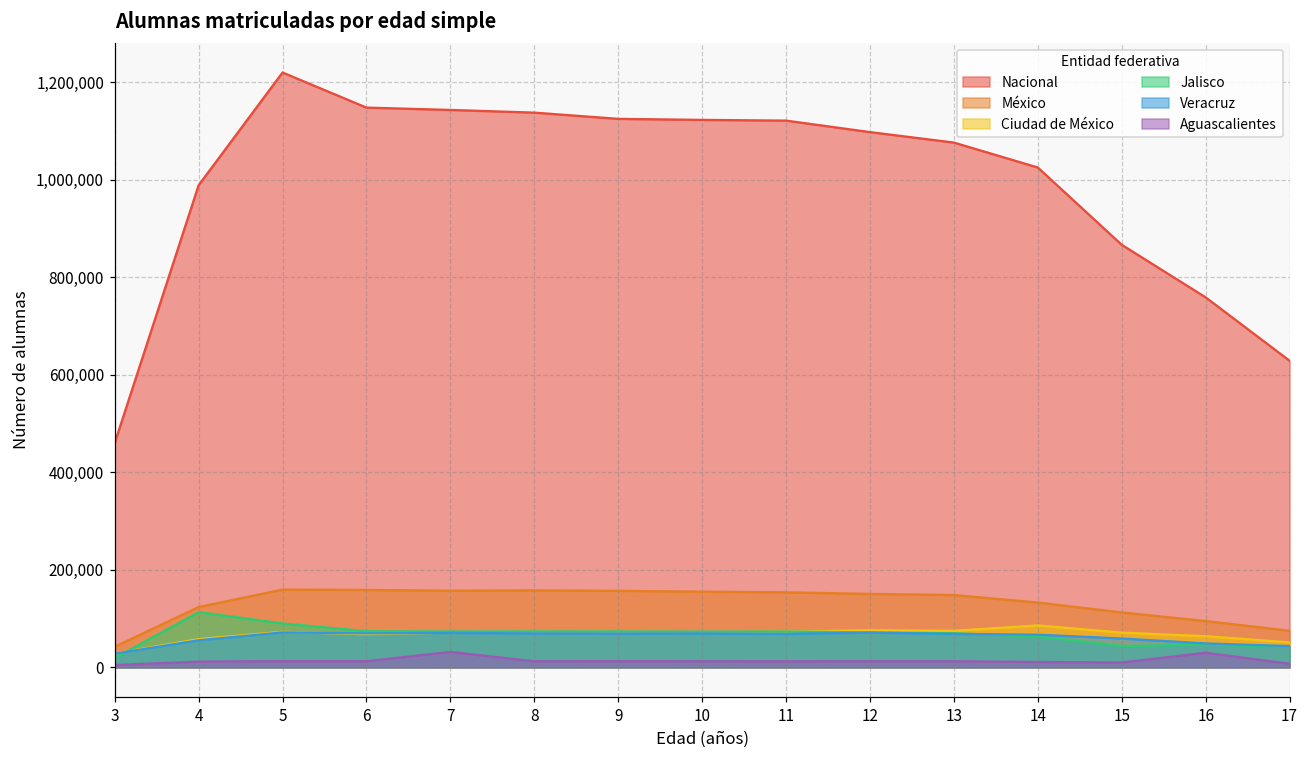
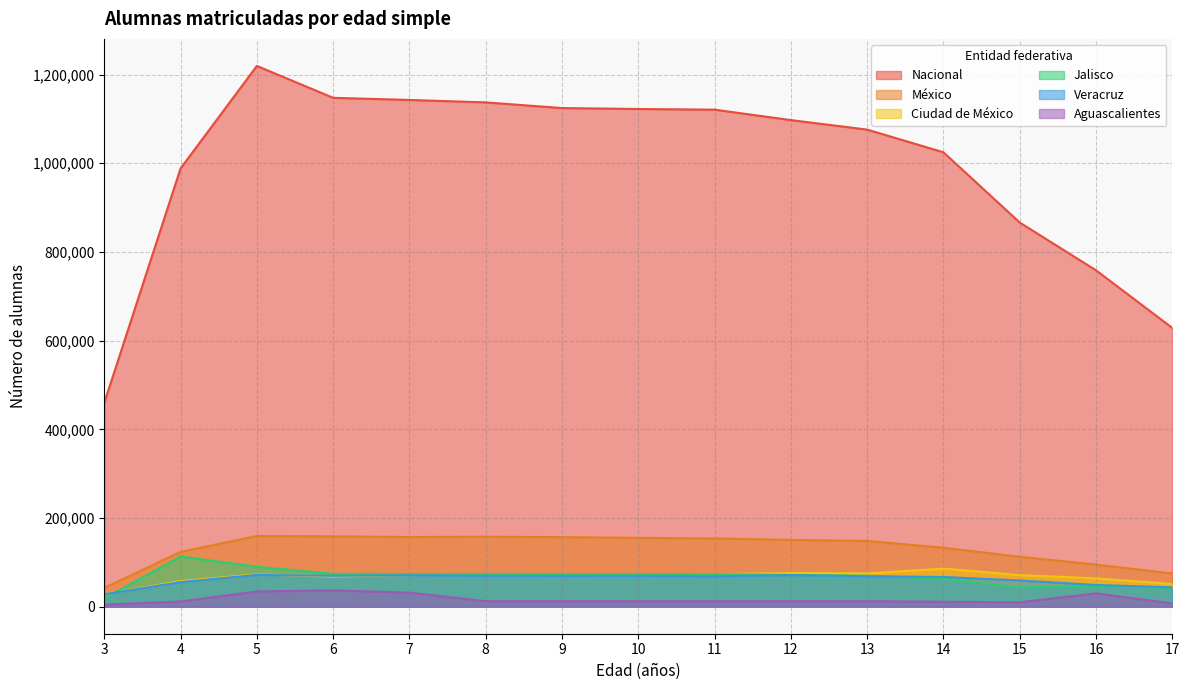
Aguascalientes, 5: 10,000 -> 30,000
Aguascalientes, 6: 10,000 -> 40,000
